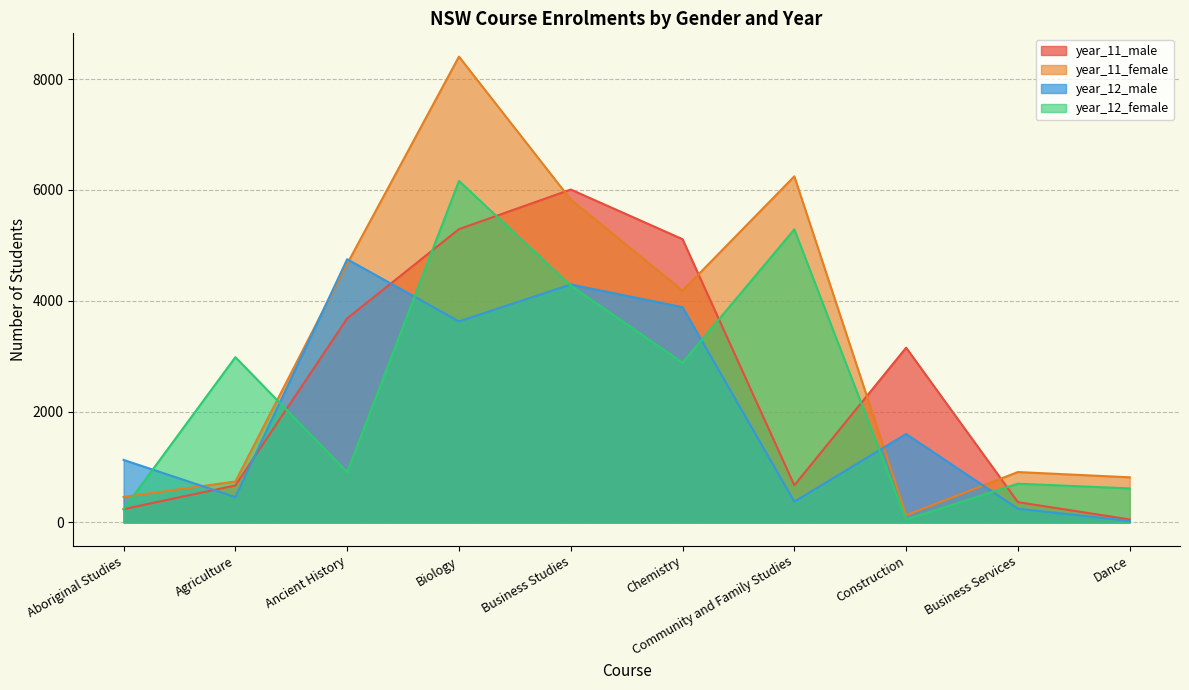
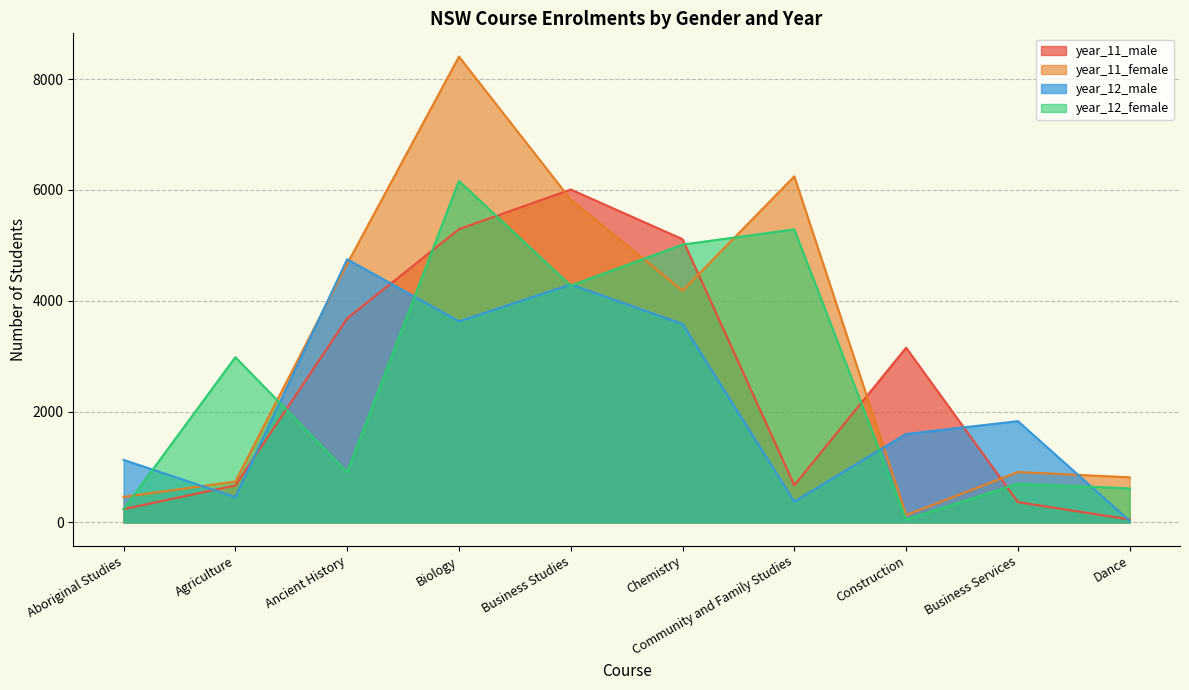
year_12_male, Chemistry: 3900 -> 3600
year_12_female, Chemistry: 2900 -> 5000
year_12_male, Business Services: 200 -> 1800
